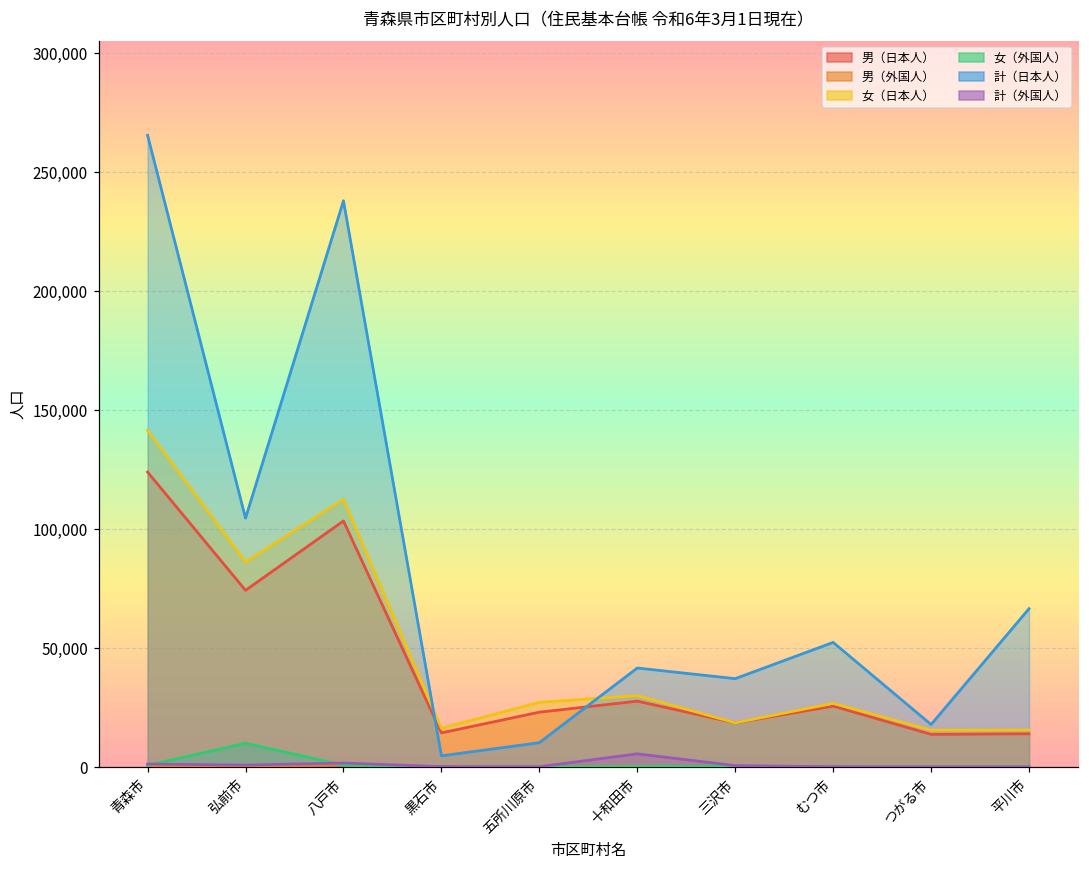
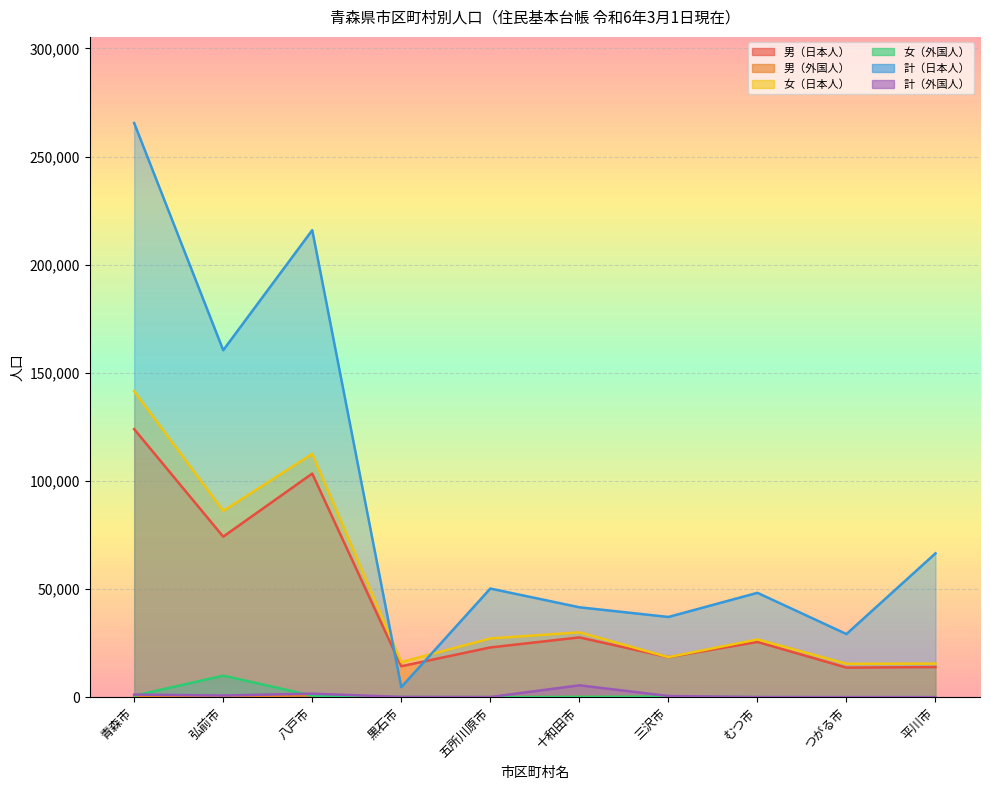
計（日本人）, 弘前市: 105,000 -> 160,000
計（日本人）, 八戸市: 238,000 -> 216,000
計（日本人）, 五所川原市: 10,000 -> 50,000
計（日本人）, むつ市: 52,000 -> 48,000
計（日本人）, つがる市: 18,000 -> 29,000
